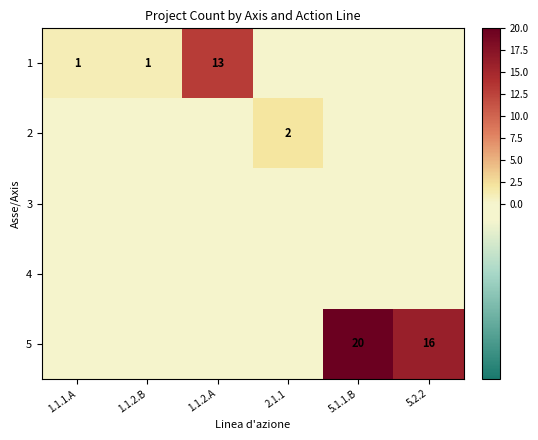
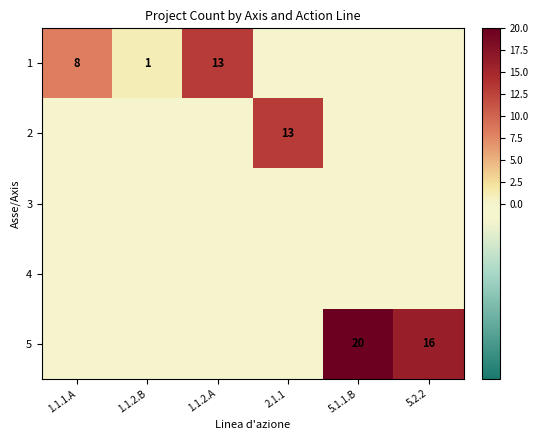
1, 1.1.1.A: 1 -> 8
2, 2.1.1: 2 -> 13
